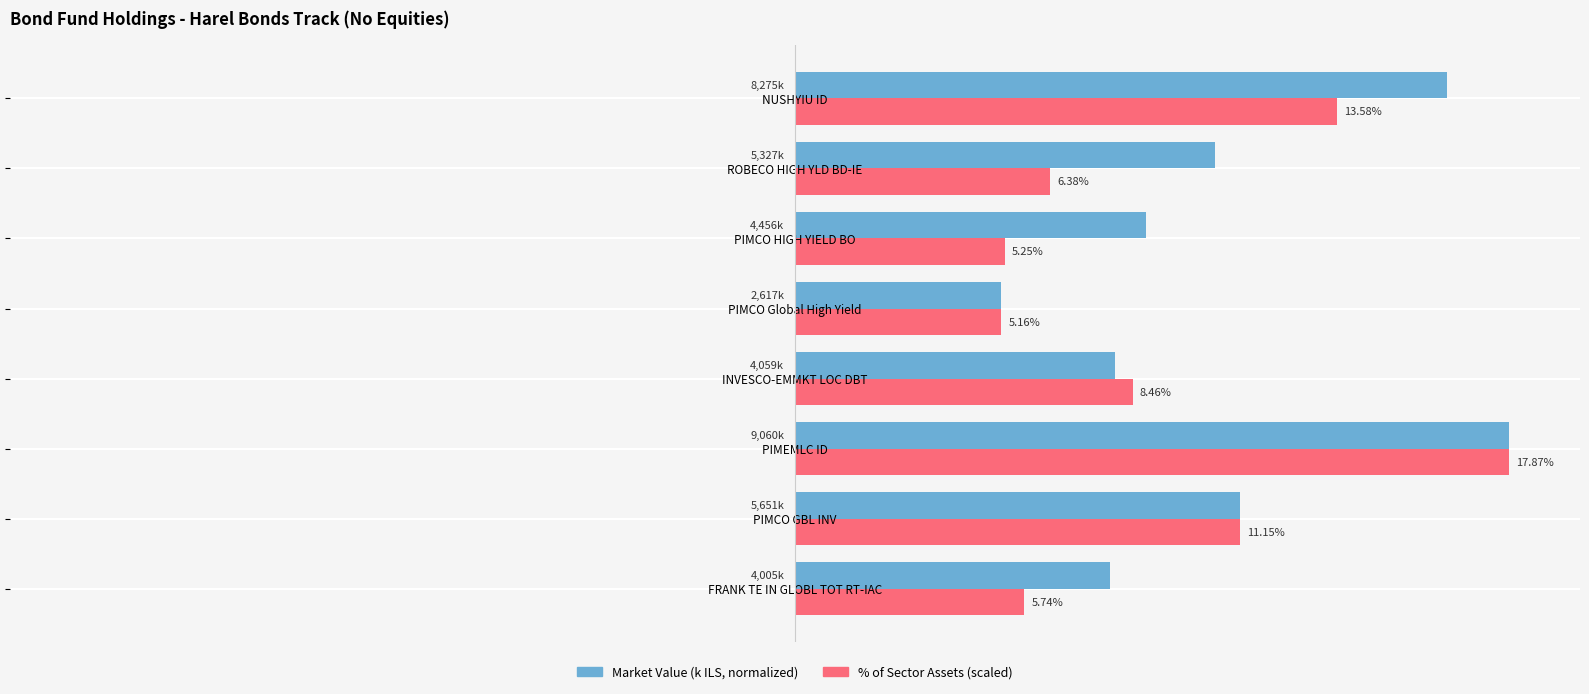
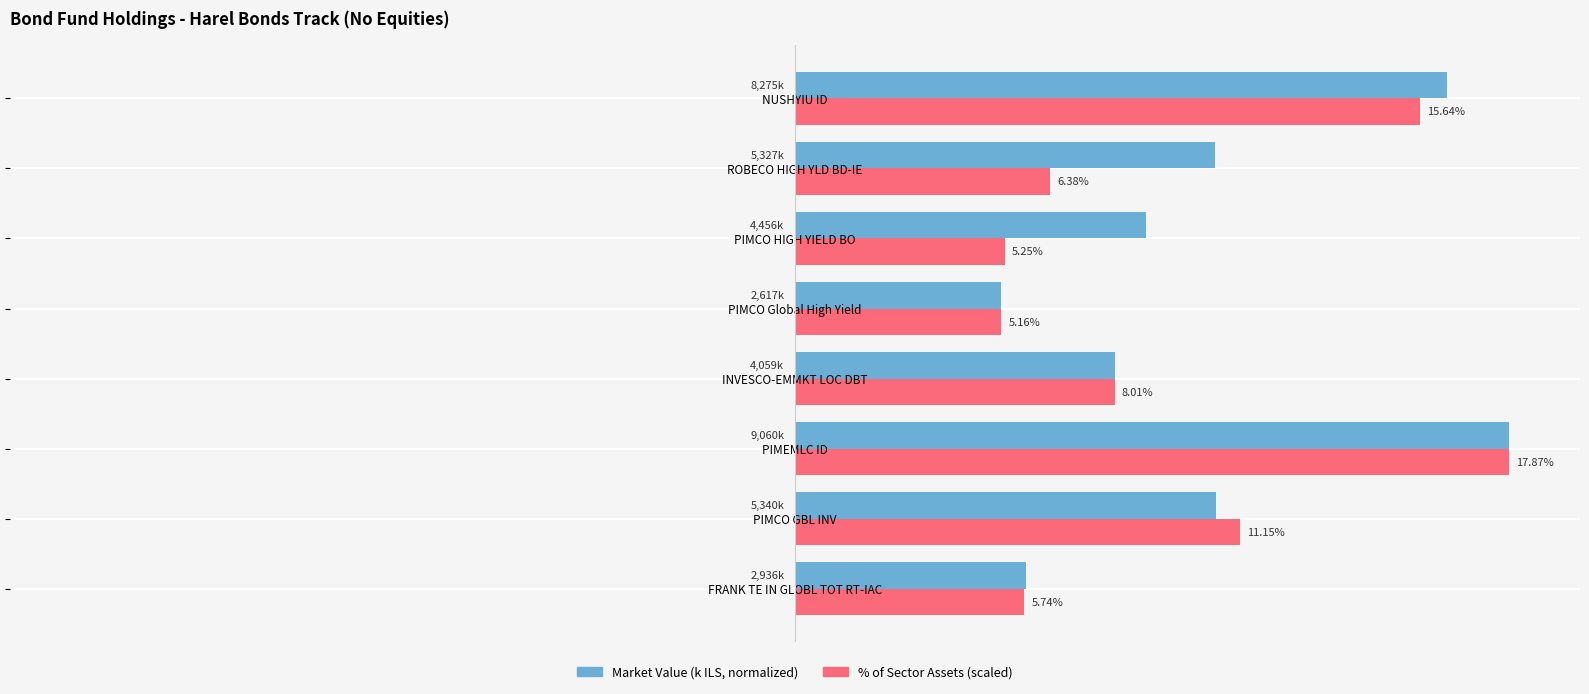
% of Sector Assets (scaled), NUSHYIU ID: 13.58% -> 15.64%
% of Sector Assets (scaled), INVESCO-EMMKT LOC DBT: 8.46% -> 8.01%
Market Value (k ILS, normalized), PIMCO GBL INV: 5,651k -> 5,340k
Market Value (k ILS, normalized), FRANK TE IN GLOBL TOT RT-IAC: 4,005k -> 2,936k
